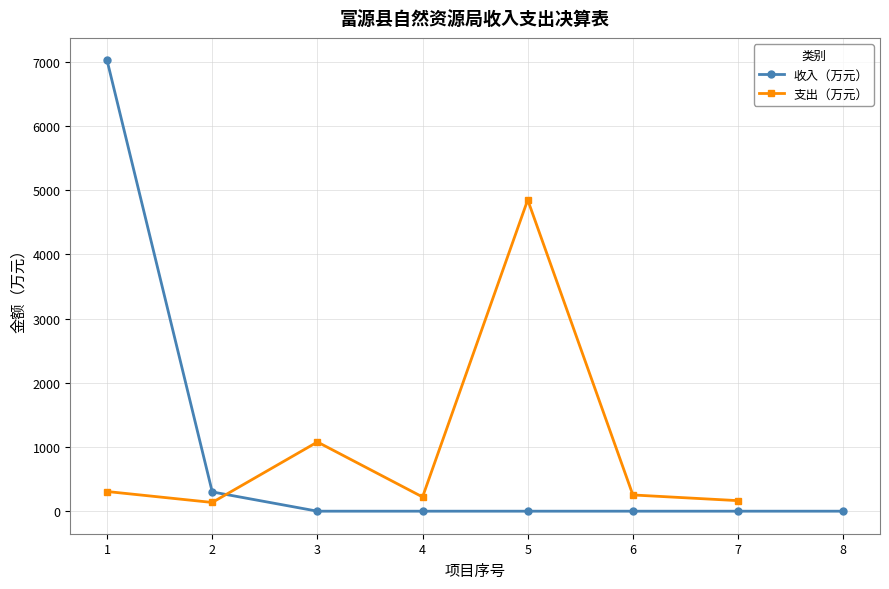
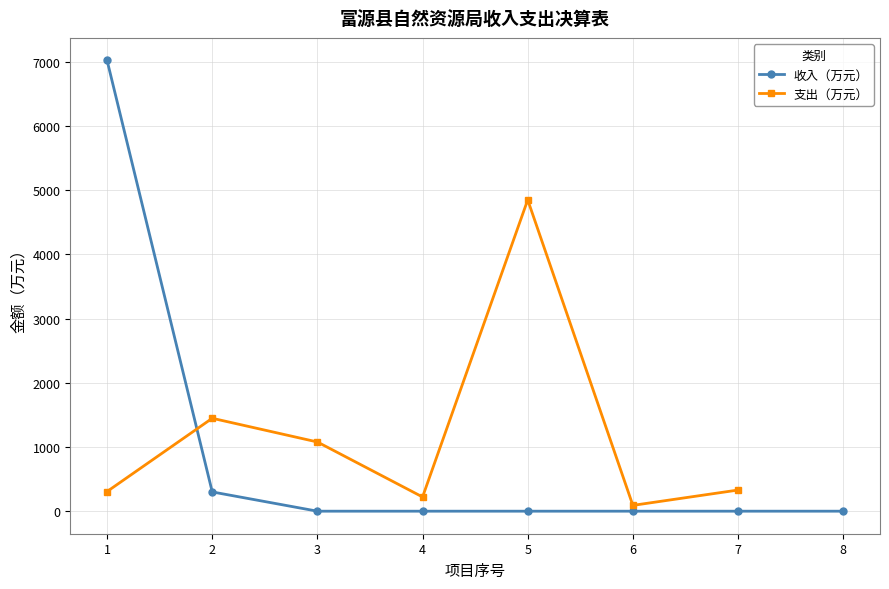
支出（万元）, 2: 100 -> 1400
支出（万元）, 6: 300 -> 100
支出（万元）, 7: 200 -> 300
